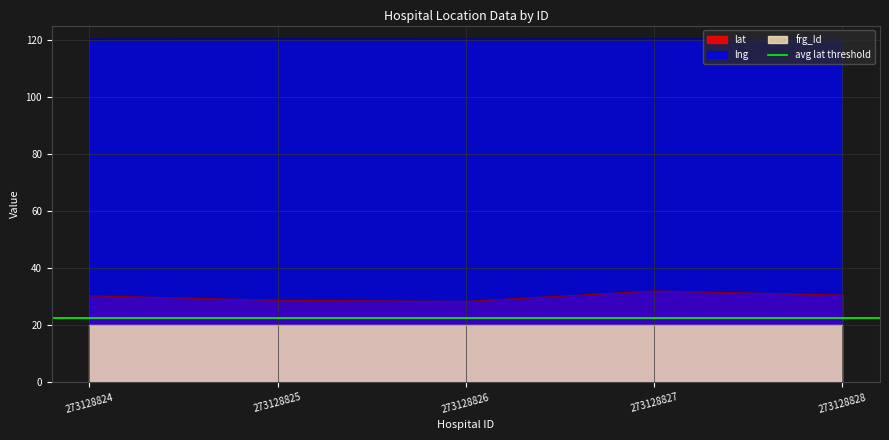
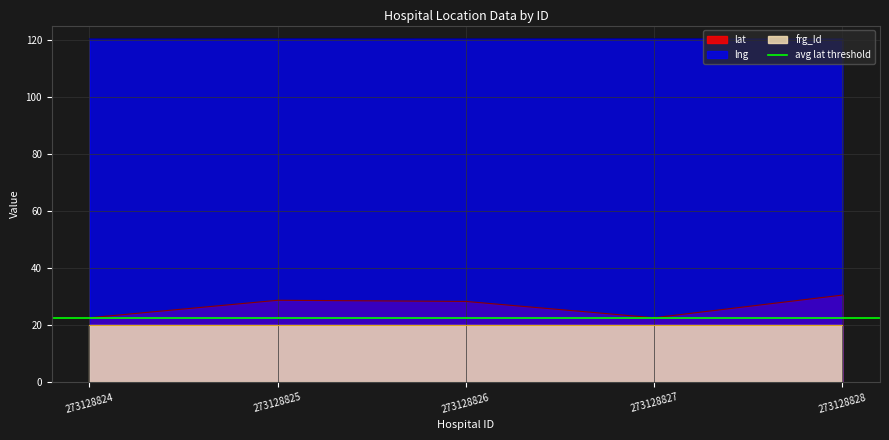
lat, 273128824: 30 -> 23
lat, 273128827: 32 -> 23
